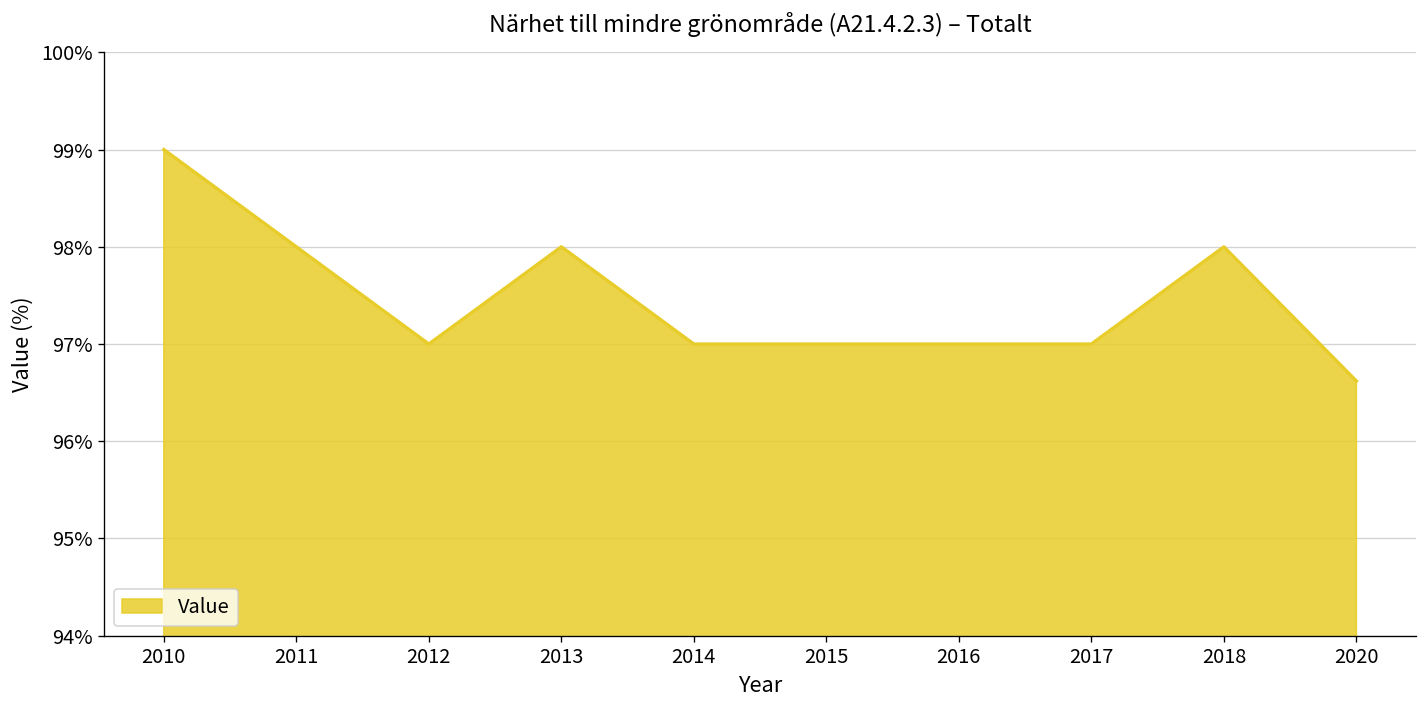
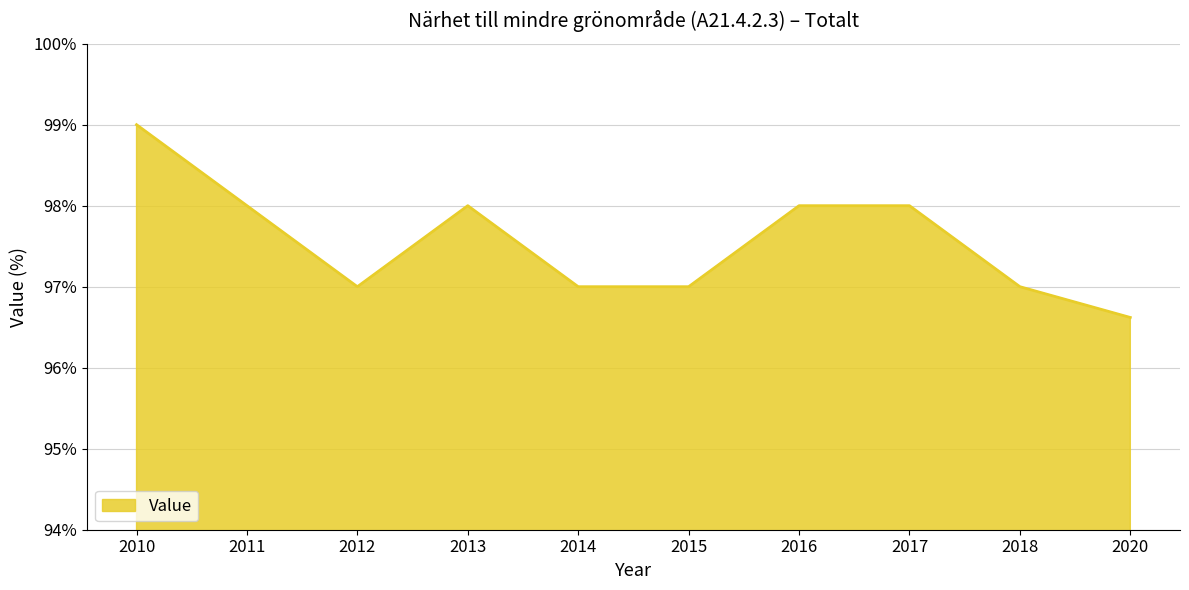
2016: 97% -> 98%
2017: 97% -> 98%
2018: 98% -> 97%
